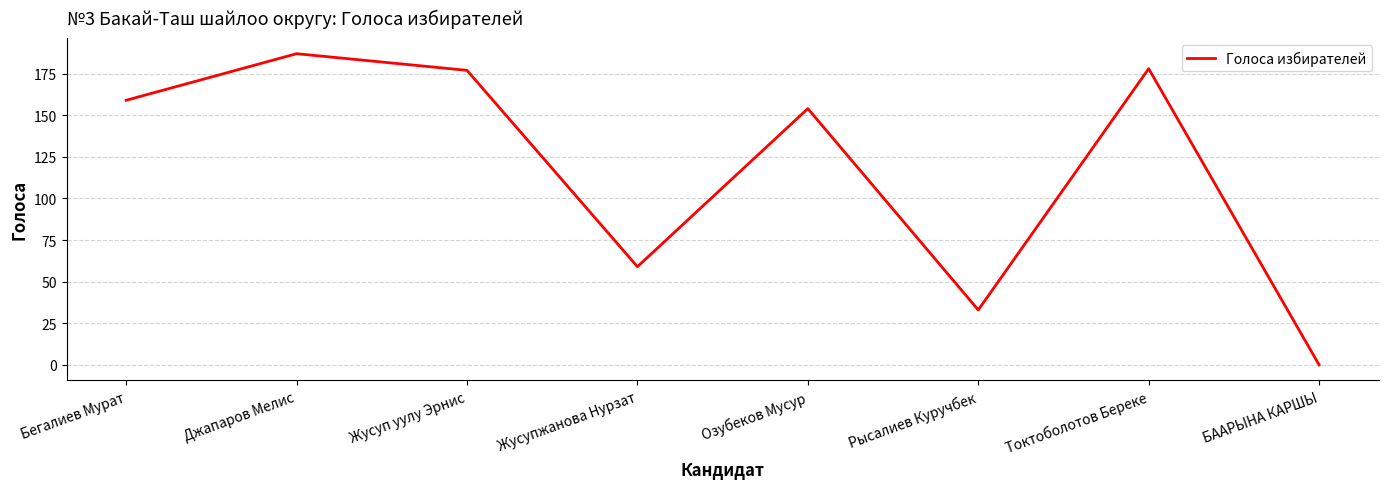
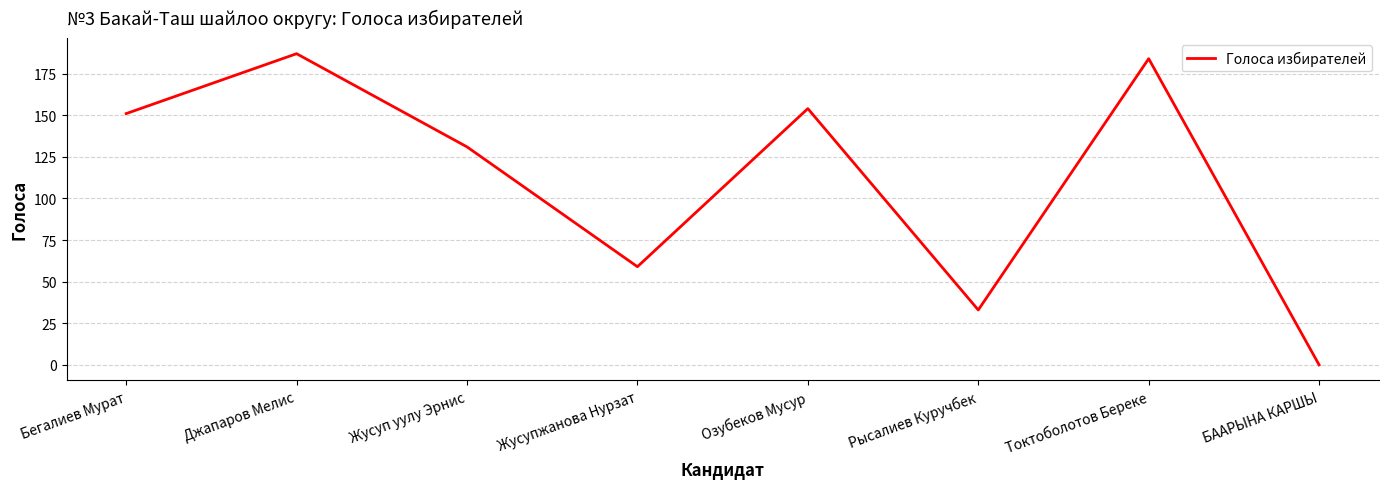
Бегалиев Мурат: 159 -> 151
Жусуп уулу Эрнис: 177 -> 131
Токтоболотов Береке: 178 -> 184
